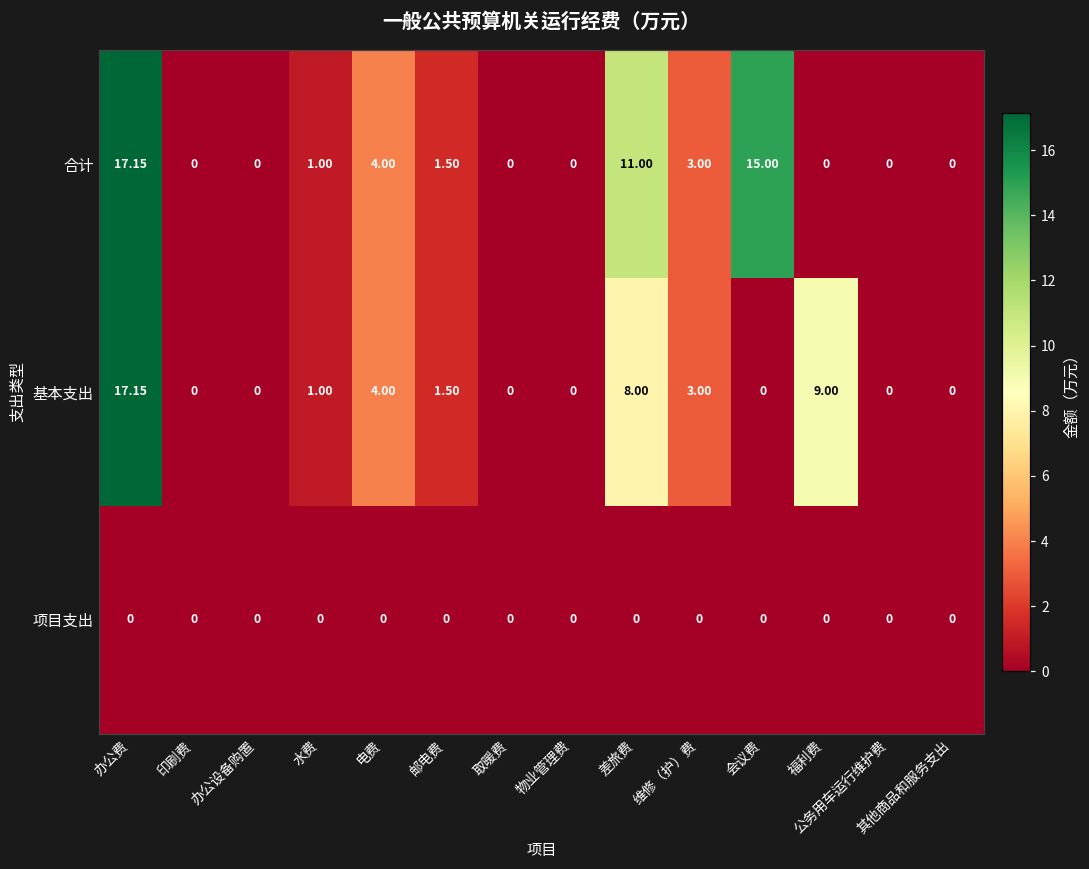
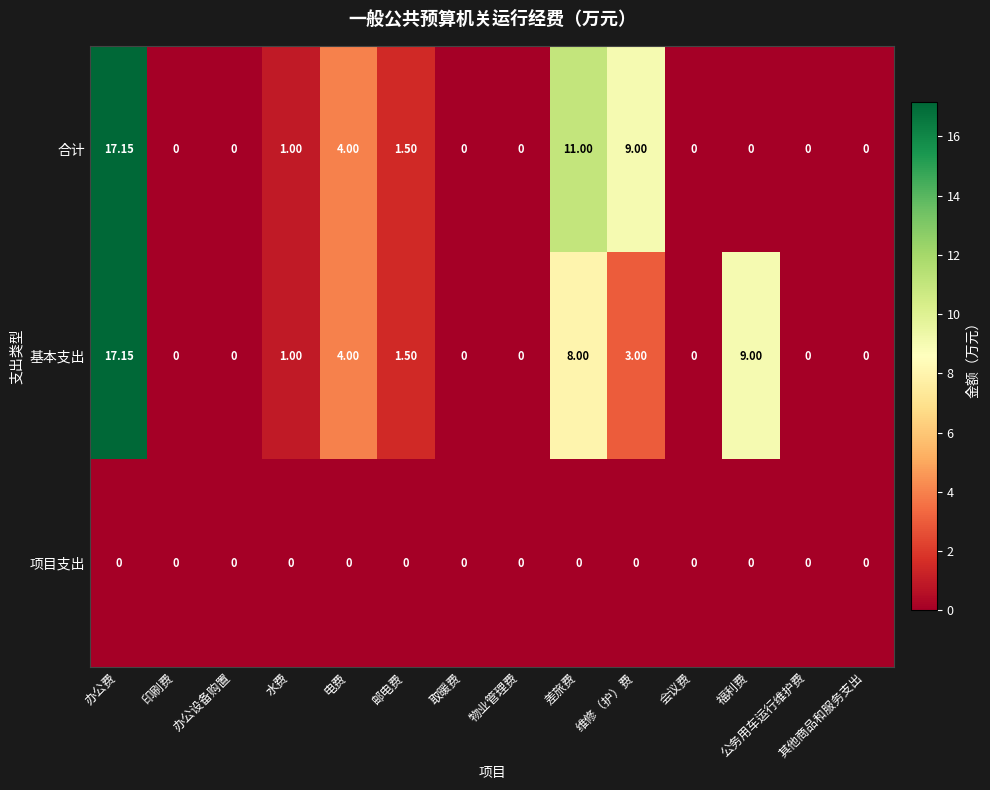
合计, 维修（护）费: 3.00 -> 9.00
合计, 会议费: 15.00 -> 0
